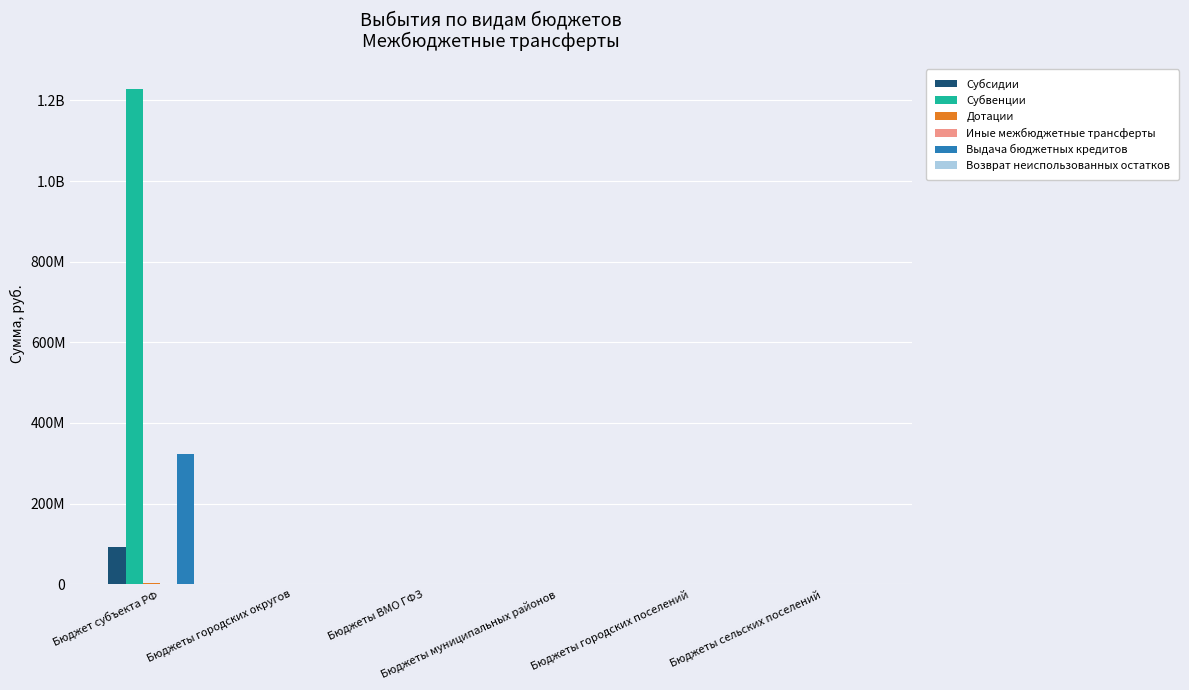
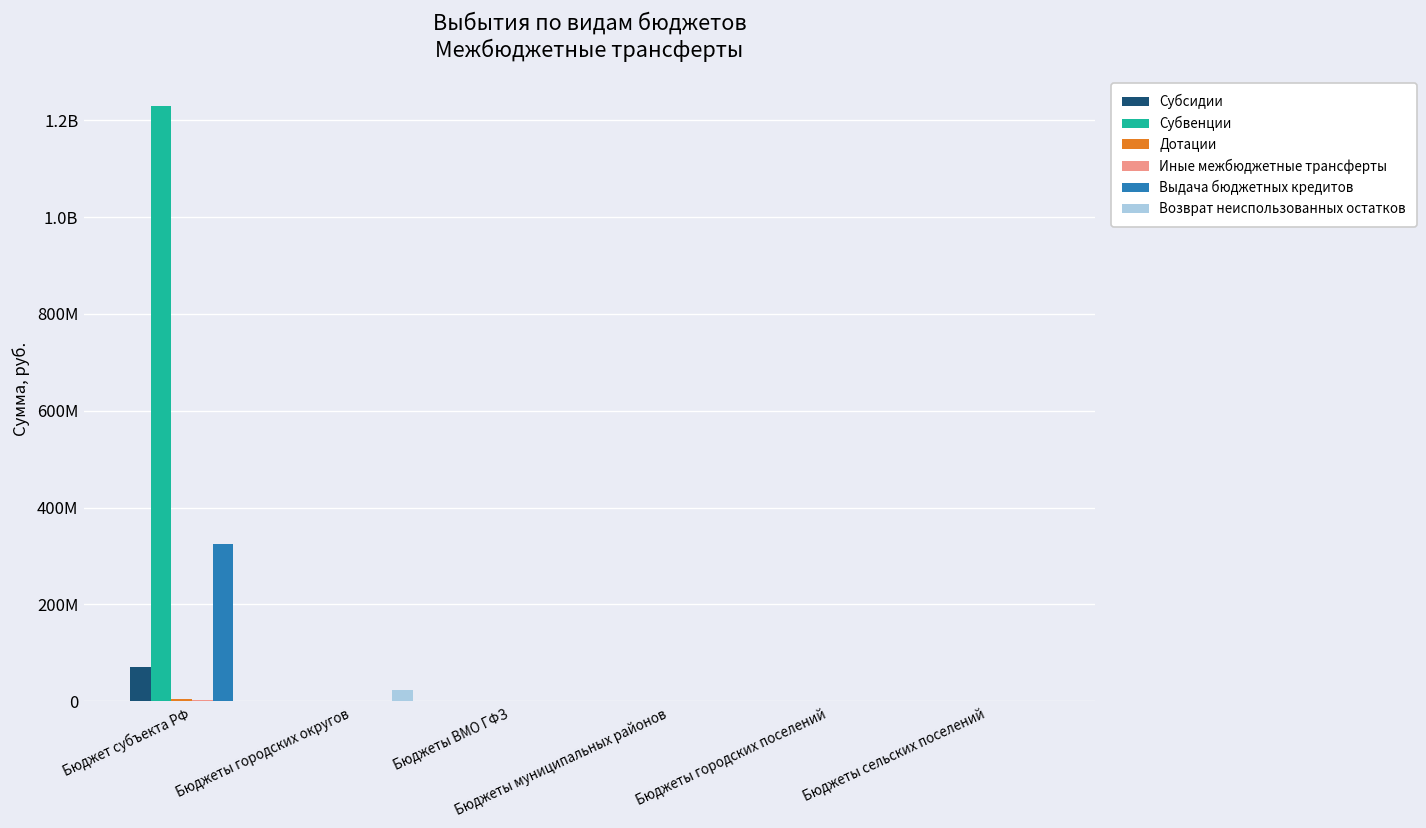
Субсидии, Бюджет субъекта РФ: 90000000 -> 70000000
Возврат неиспользованных остатков, Бюджеты городских округов: 0 -> 20000000
